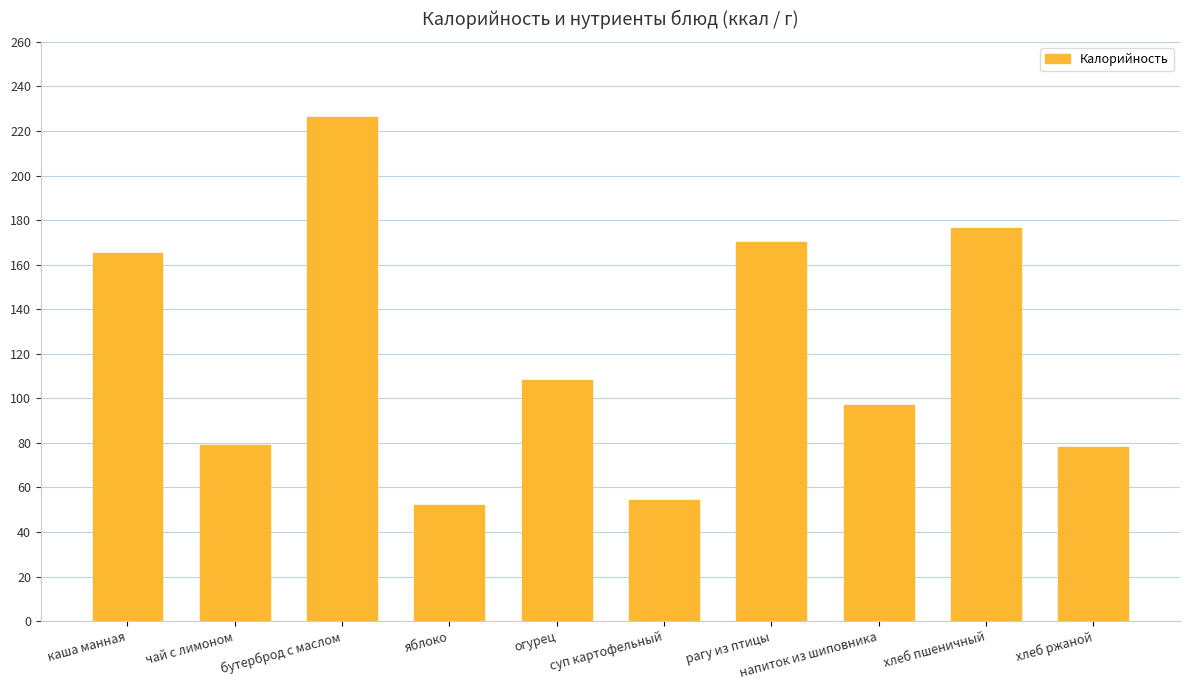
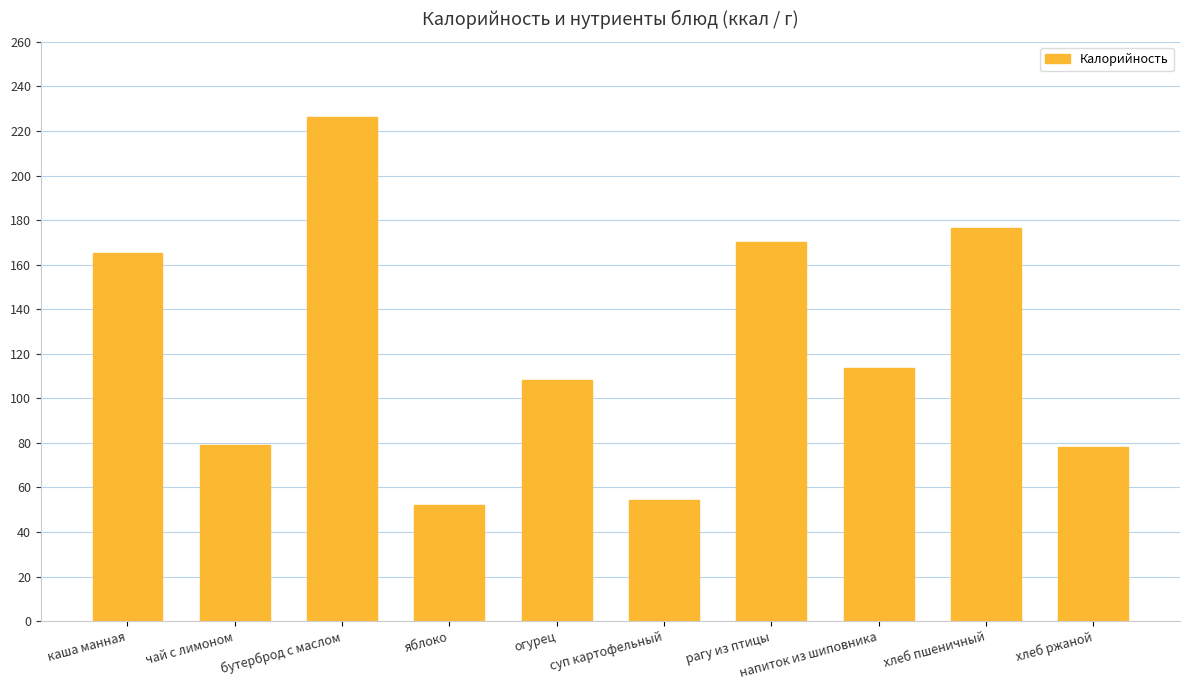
напиток из шиповника: 97 -> 114
